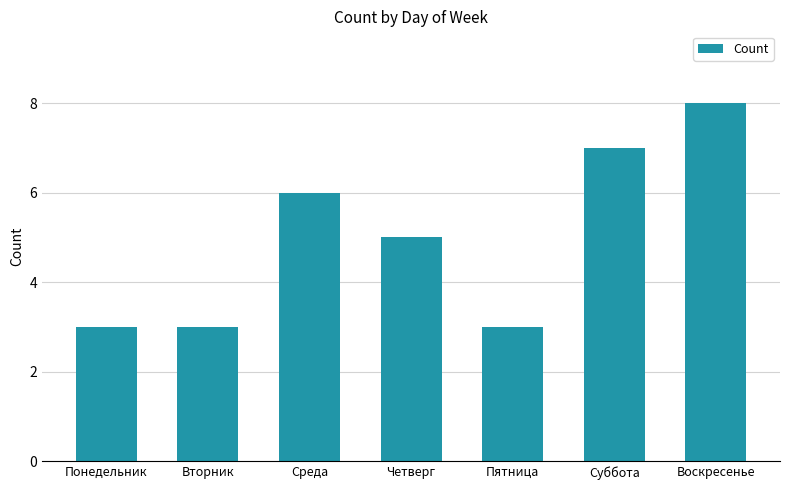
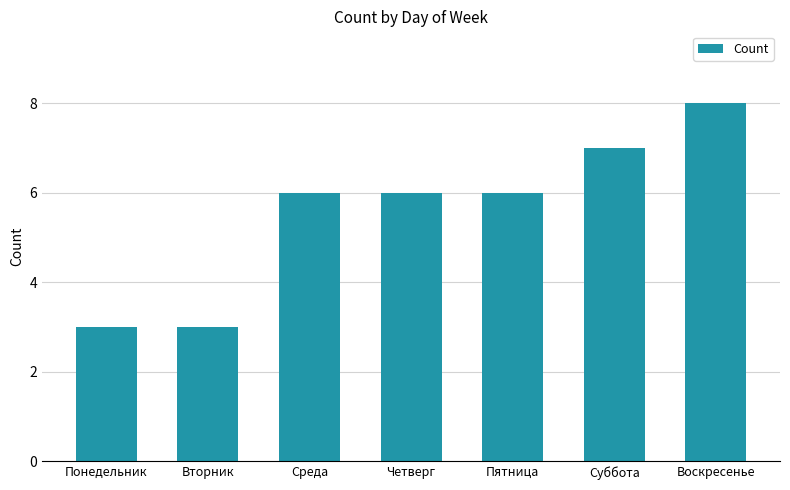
Четверг: 5 -> 6
Пятница: 3 -> 6
